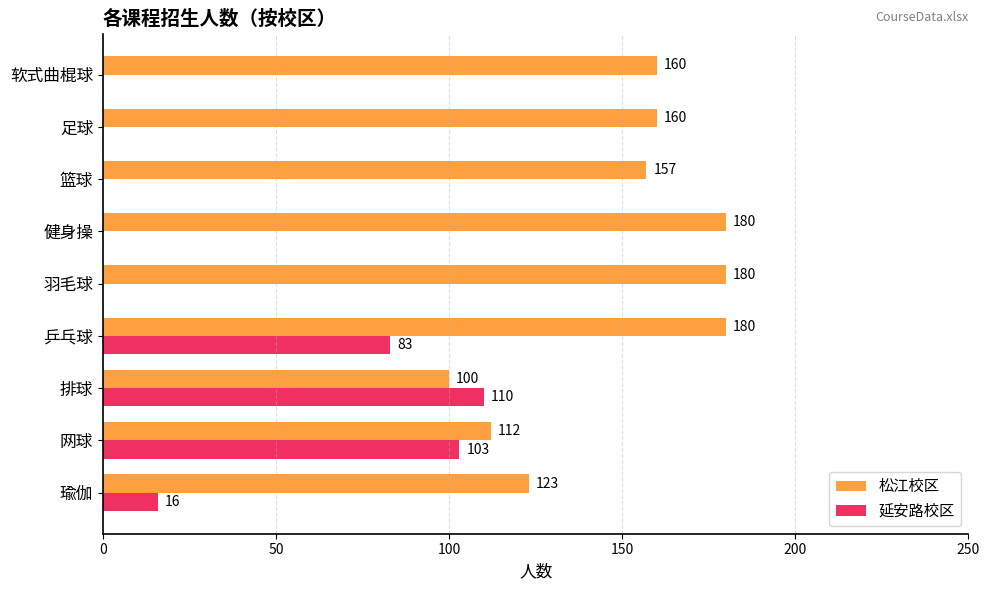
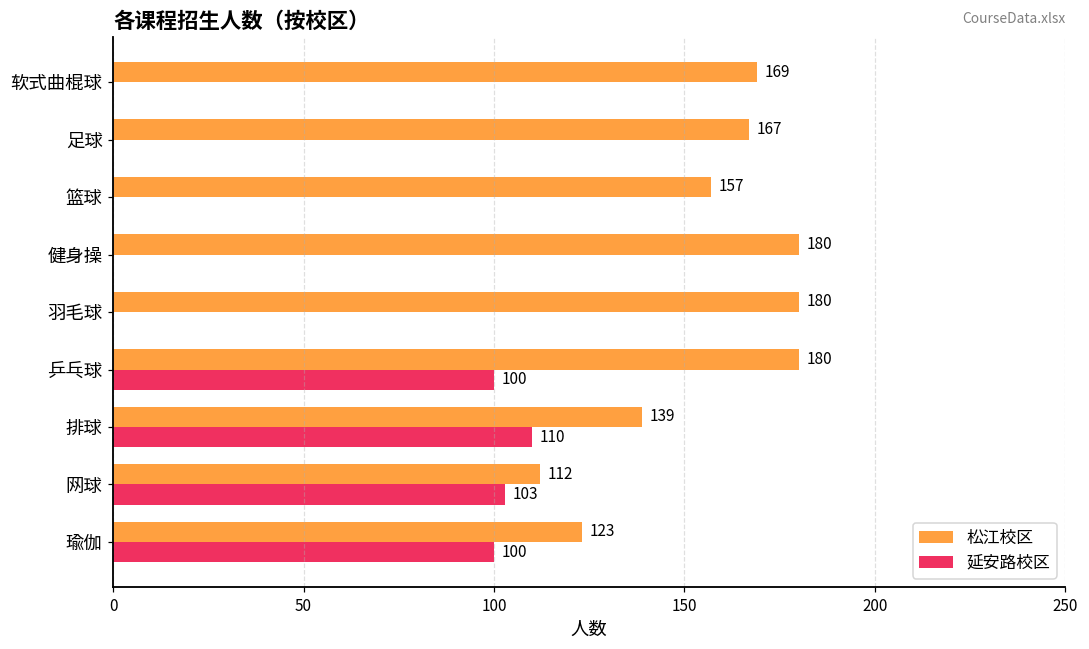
松江校区, 软式曲棍球: 160 -> 169
松江校区, 足球: 160 -> 167
延安路校区, 乒乓球: 83 -> 100
松江校区, 排球: 100 -> 139
延安路校区, 瑜伽: 16 -> 100
